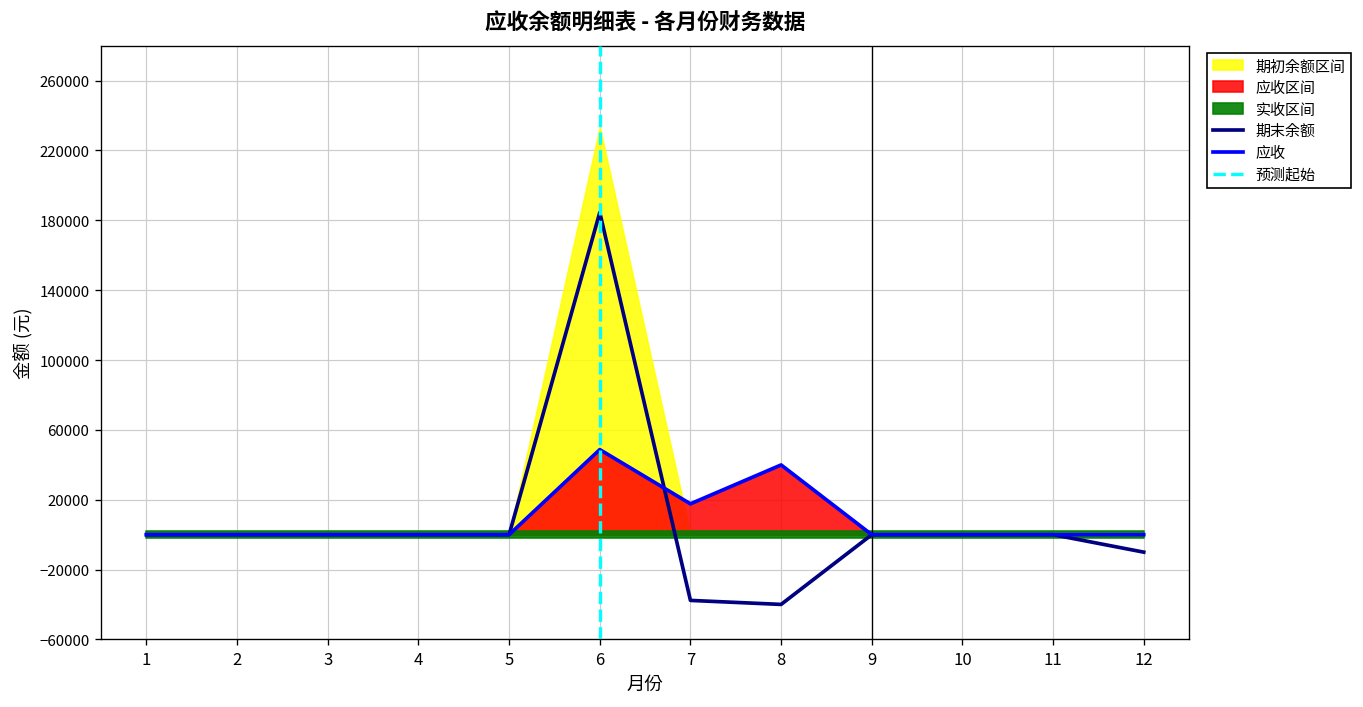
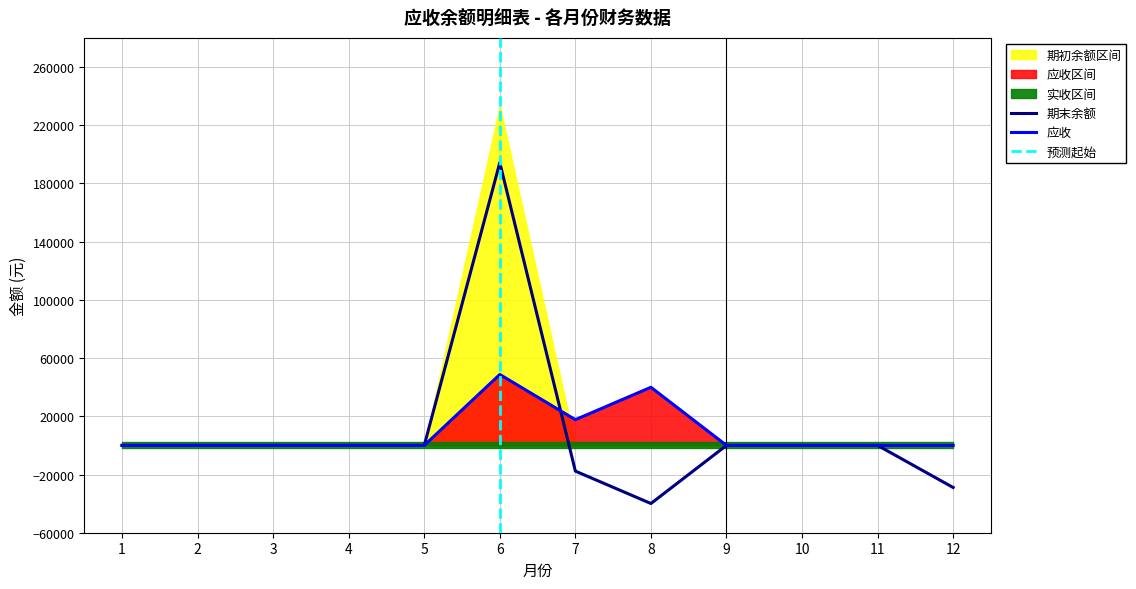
期末余额, 6: 184000 -> 194000
期末余额, 7: -38000 -> -18000
期末余额, 12: -10000 -> -29000
